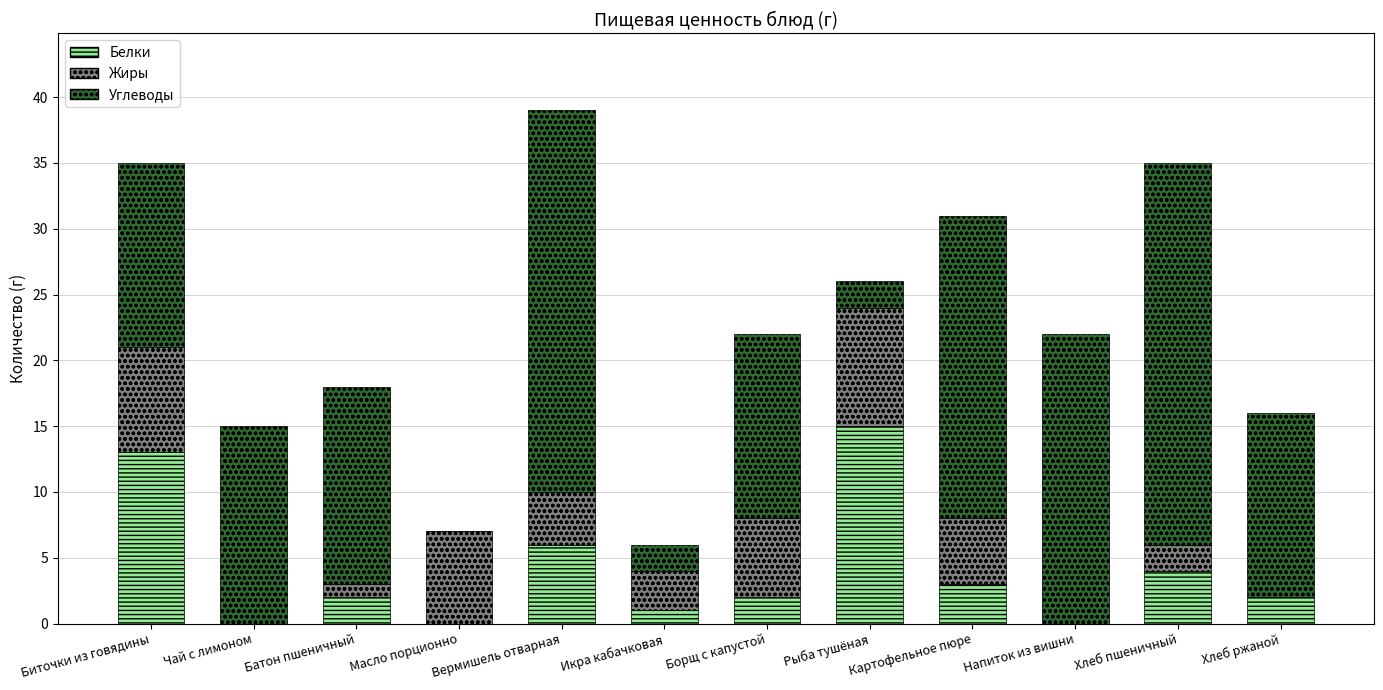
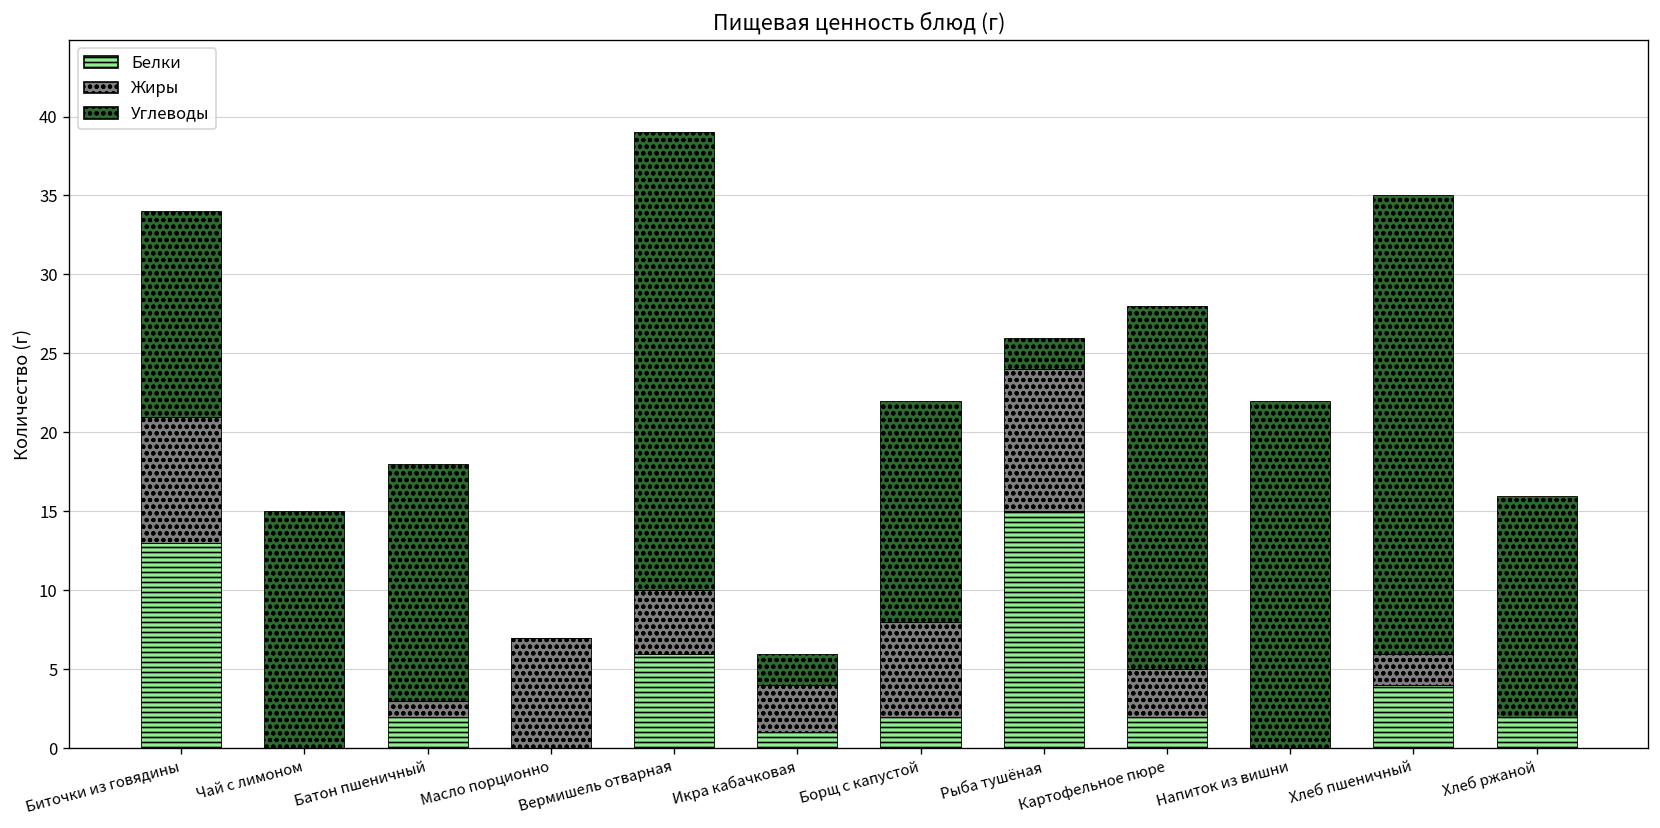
Углеводы, Биточки из говядины: 14 -> 13
Белки, Картофельное пюре: 3 -> 2
Жиры, Картофельное пюре: 5 -> 3
